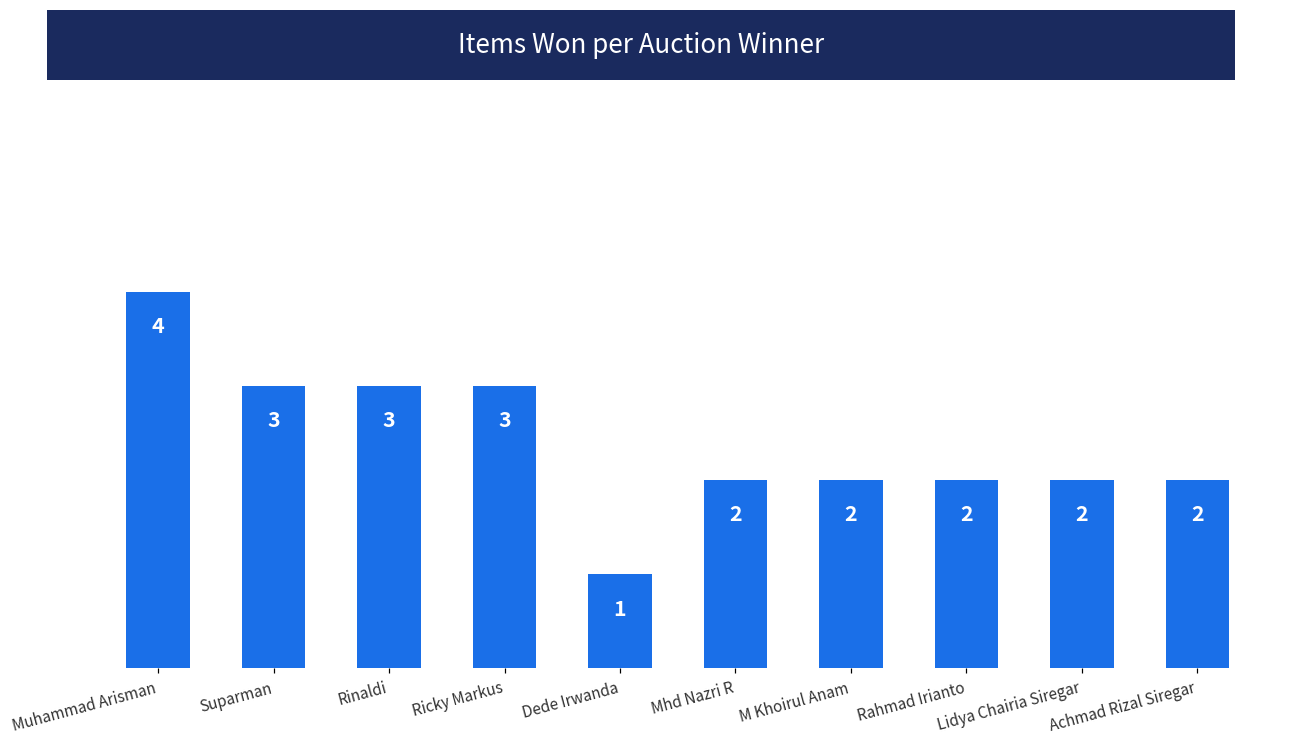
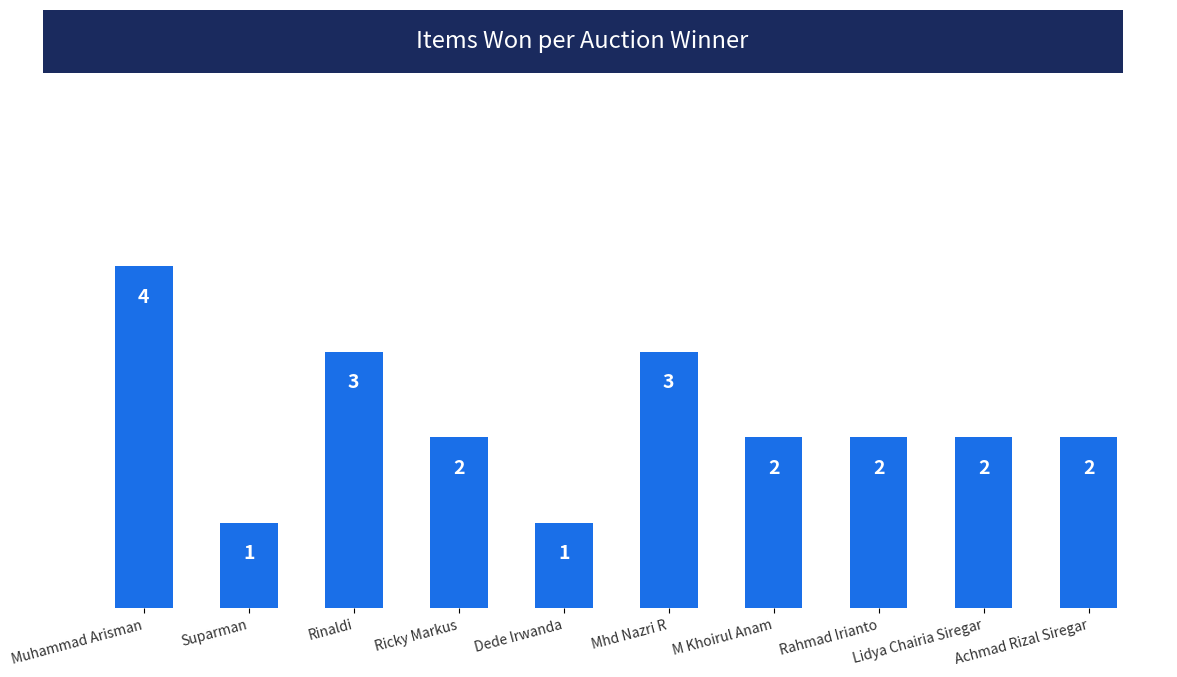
Suparman: 3 -> 1
Ricky Markus: 3 -> 2
Mhd Nazri R: 2 -> 3
